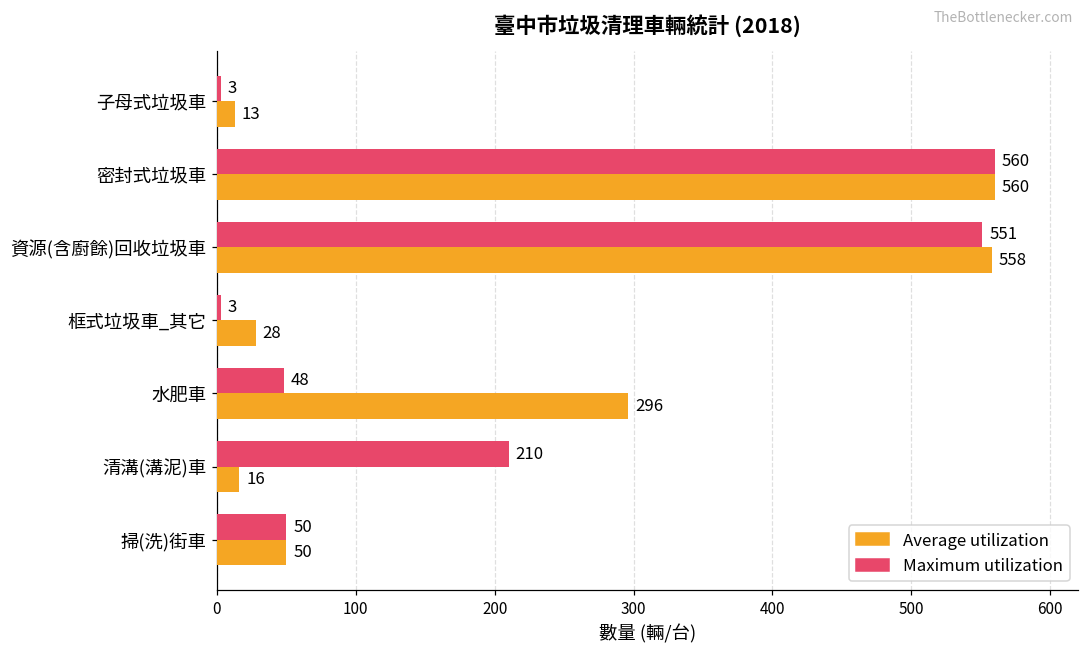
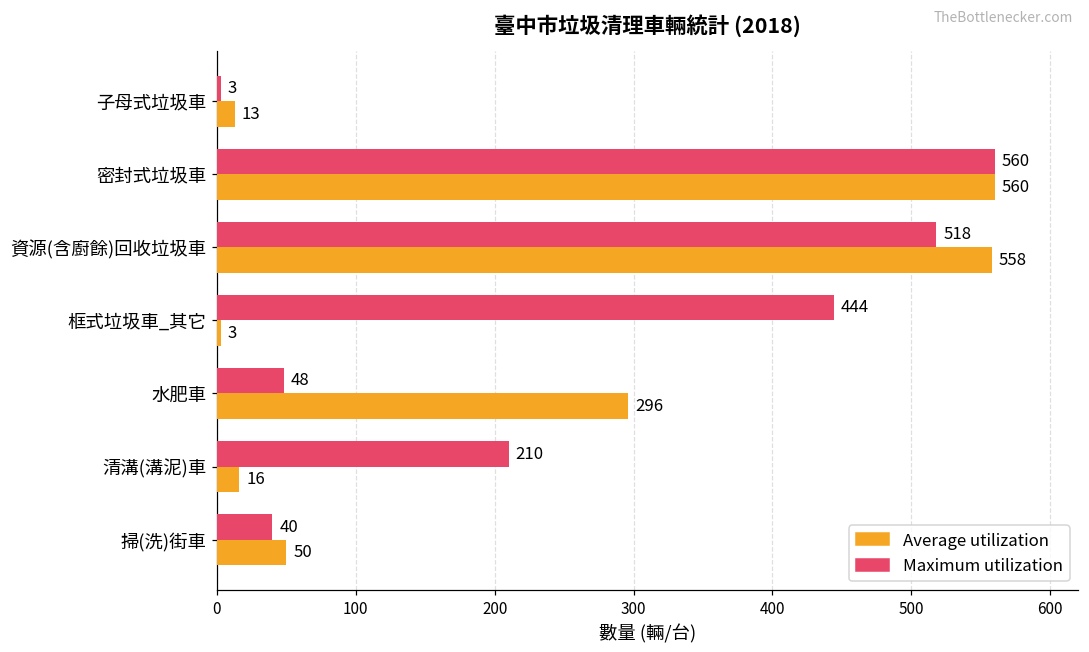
Maximum utilization, 資源(含廚餘)回收垃圾車: 551 -> 518
Maximum utilization, 框式垃圾車_其它: 3 -> 444
Average utilization, 框式垃圾車_其它: 28 -> 3
Maximum utilization, 掃(洗)街車: 50 -> 40
